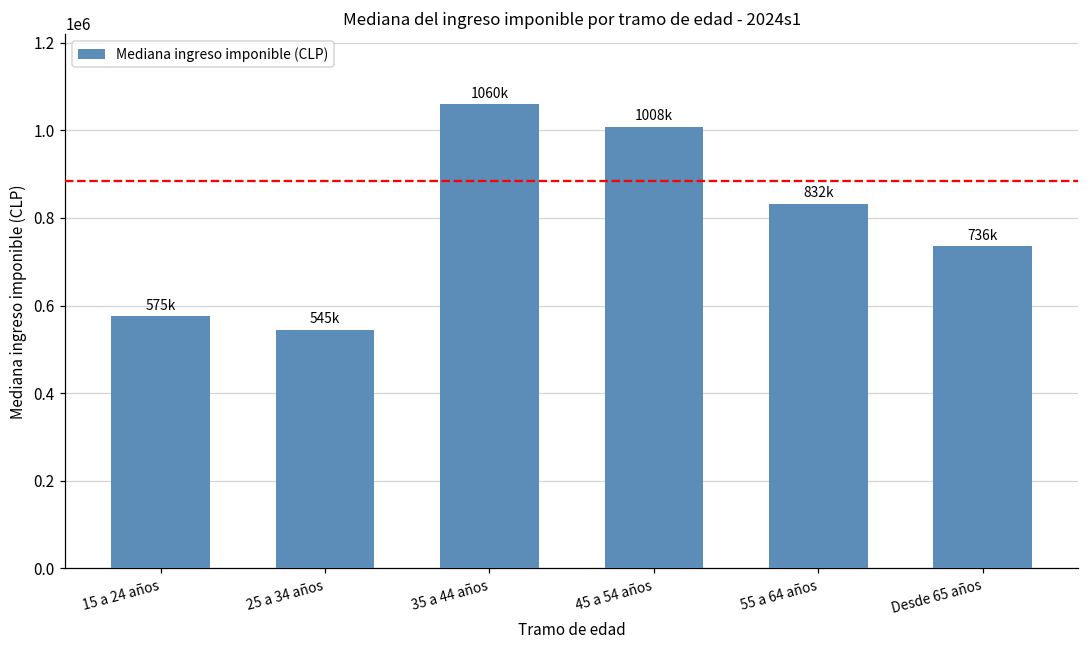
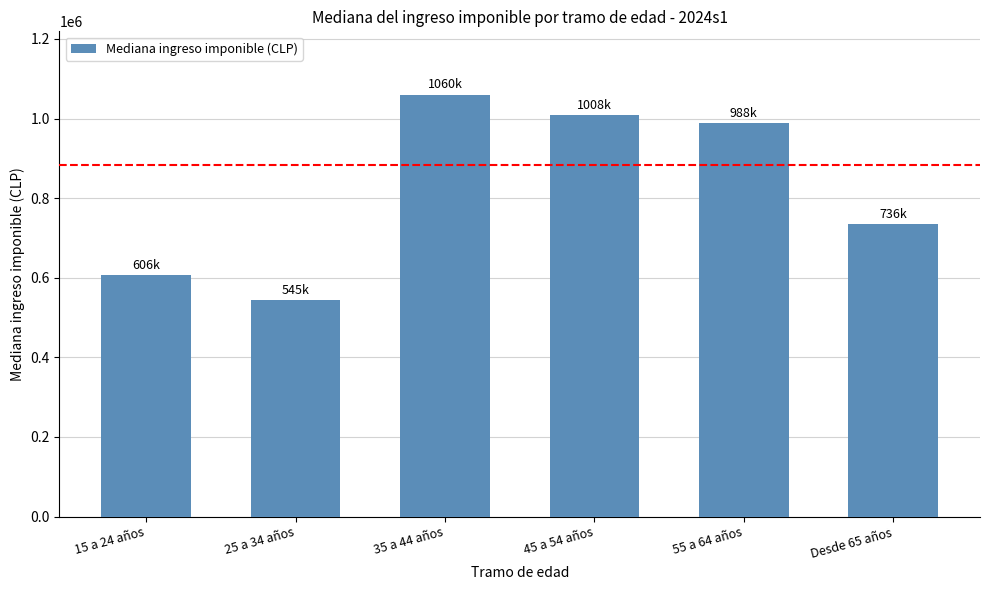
15 a 24 años: 575k -> 606k
55 a 64 años: 832k -> 988k
